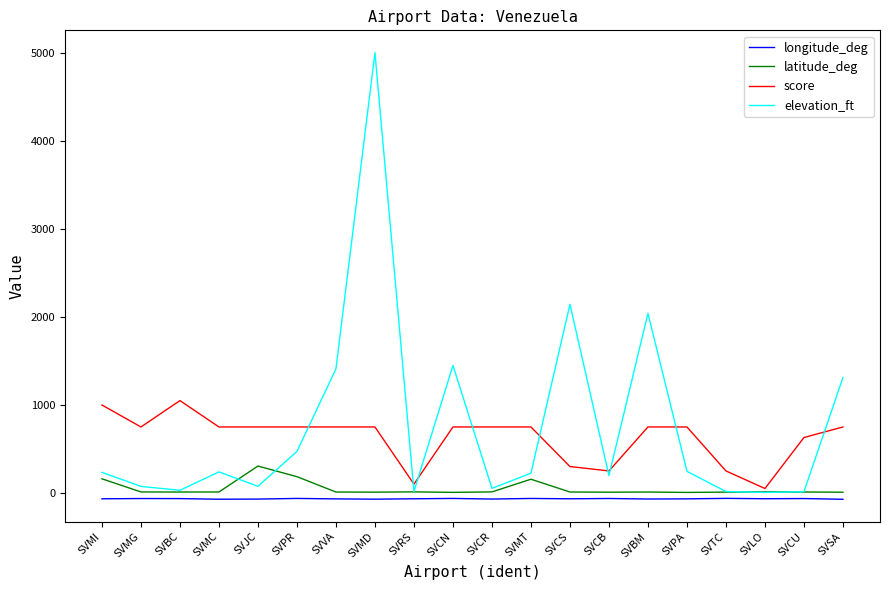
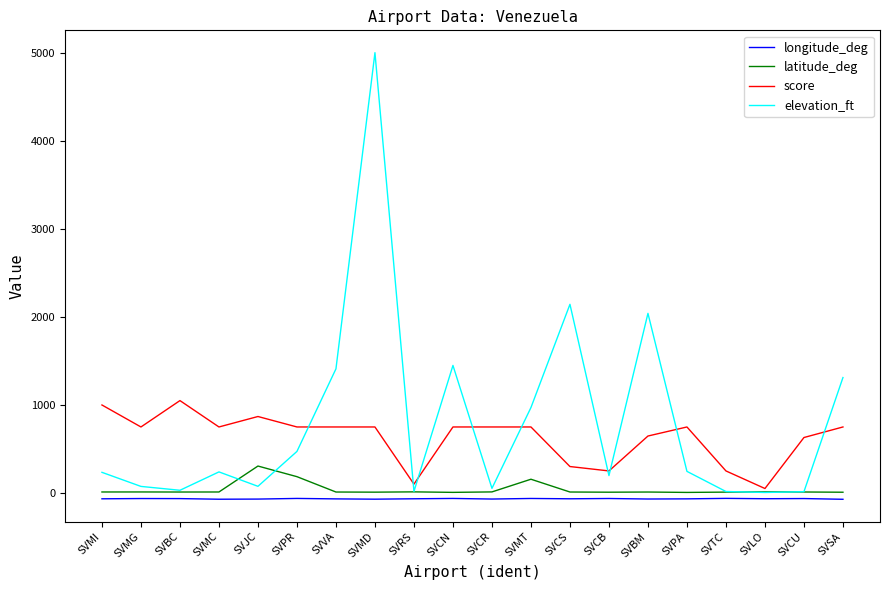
latitude_deg, SVMI: 200 -> 0
score, SVJC: 800 -> 900
elevation_ft, SVMT: 200 -> 1000
score, SVBM: 800 -> 600
